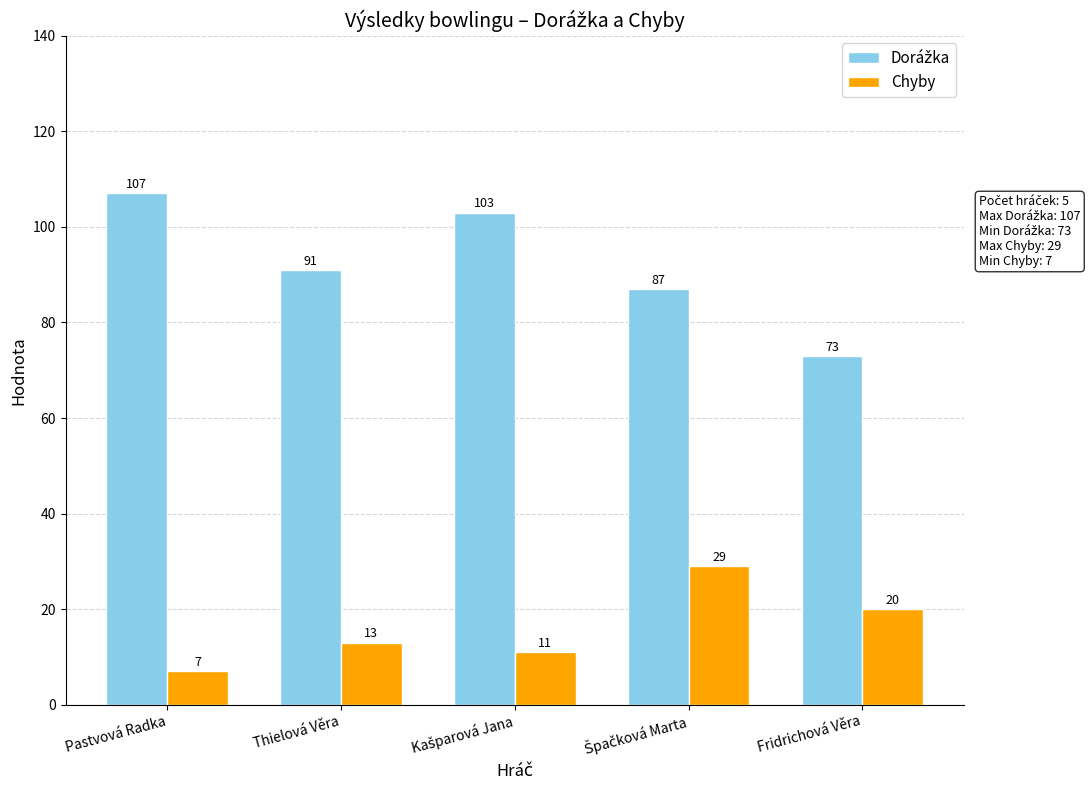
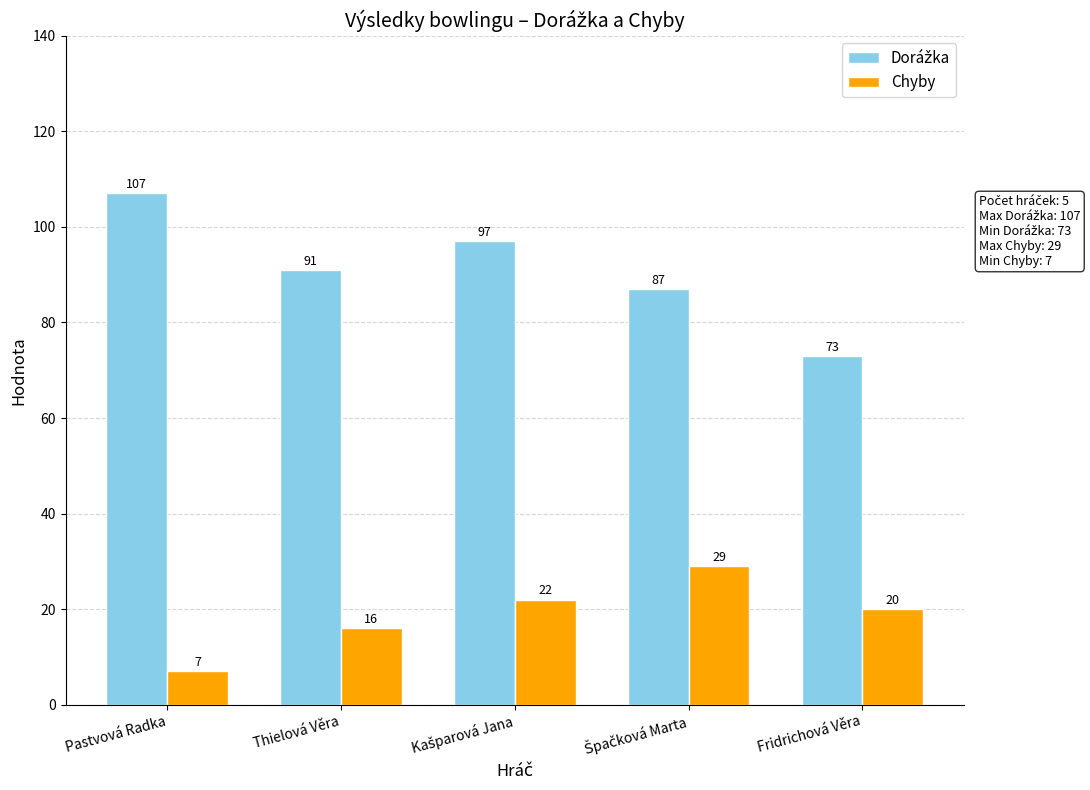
Chyby, Thielová Věra: 13 -> 16
Dorážka, Kašparová Jana: 103 -> 97
Chyby, Kašparová Jana: 11 -> 22
